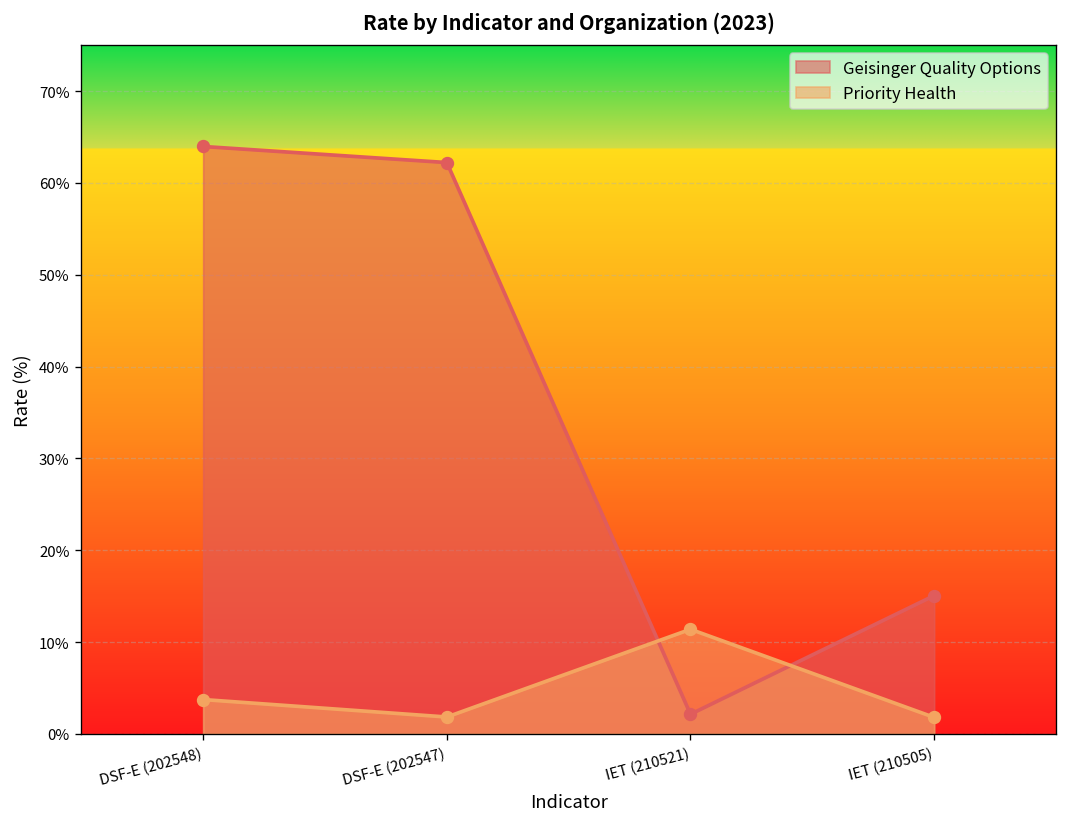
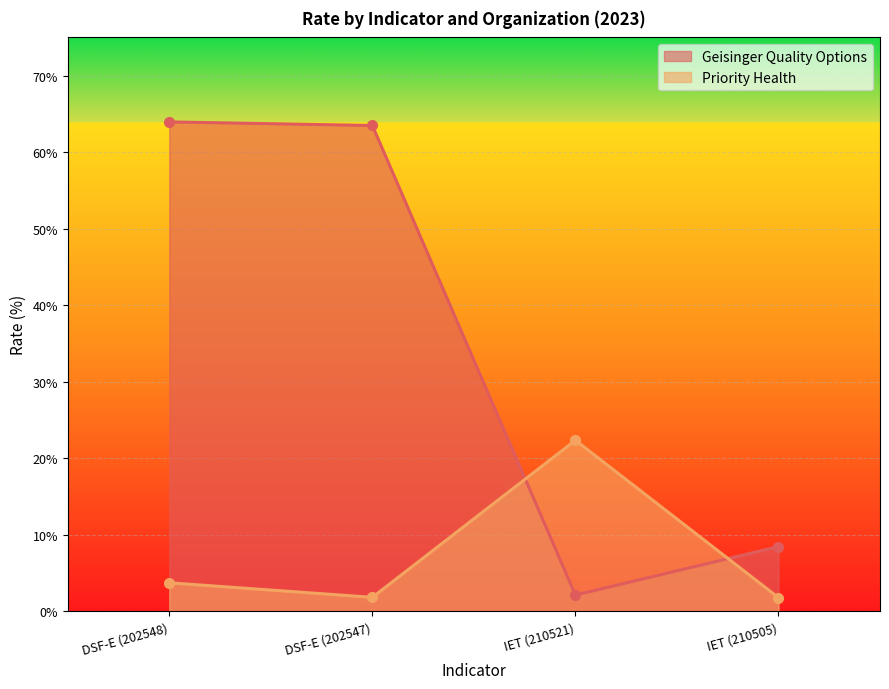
Geisinger Quality Options, DSF-E (202547): 62% -> 63%
Priority Health, IET (210521): 11% -> 22%
Geisinger Quality Options, IET (210505): 15% -> 8%
